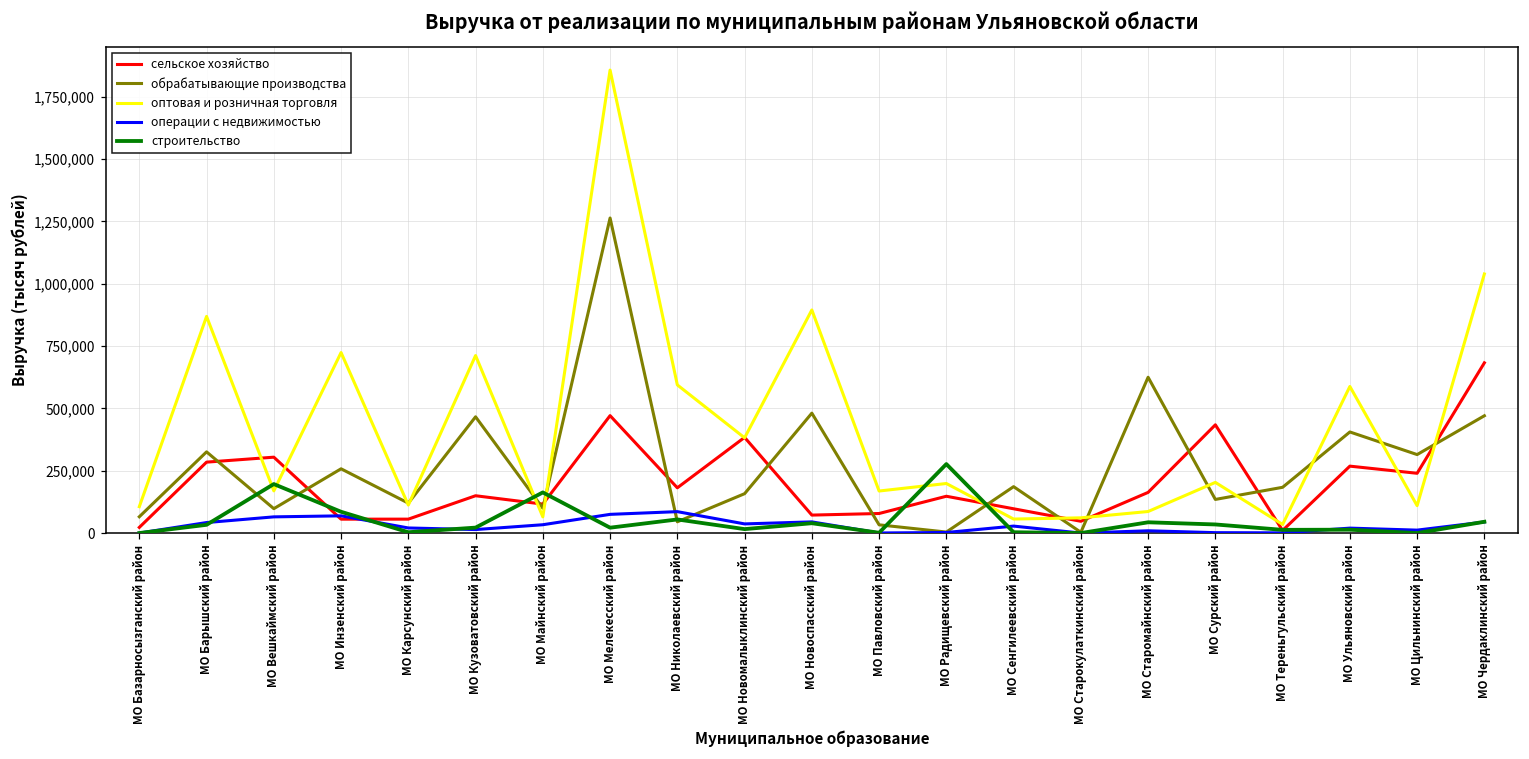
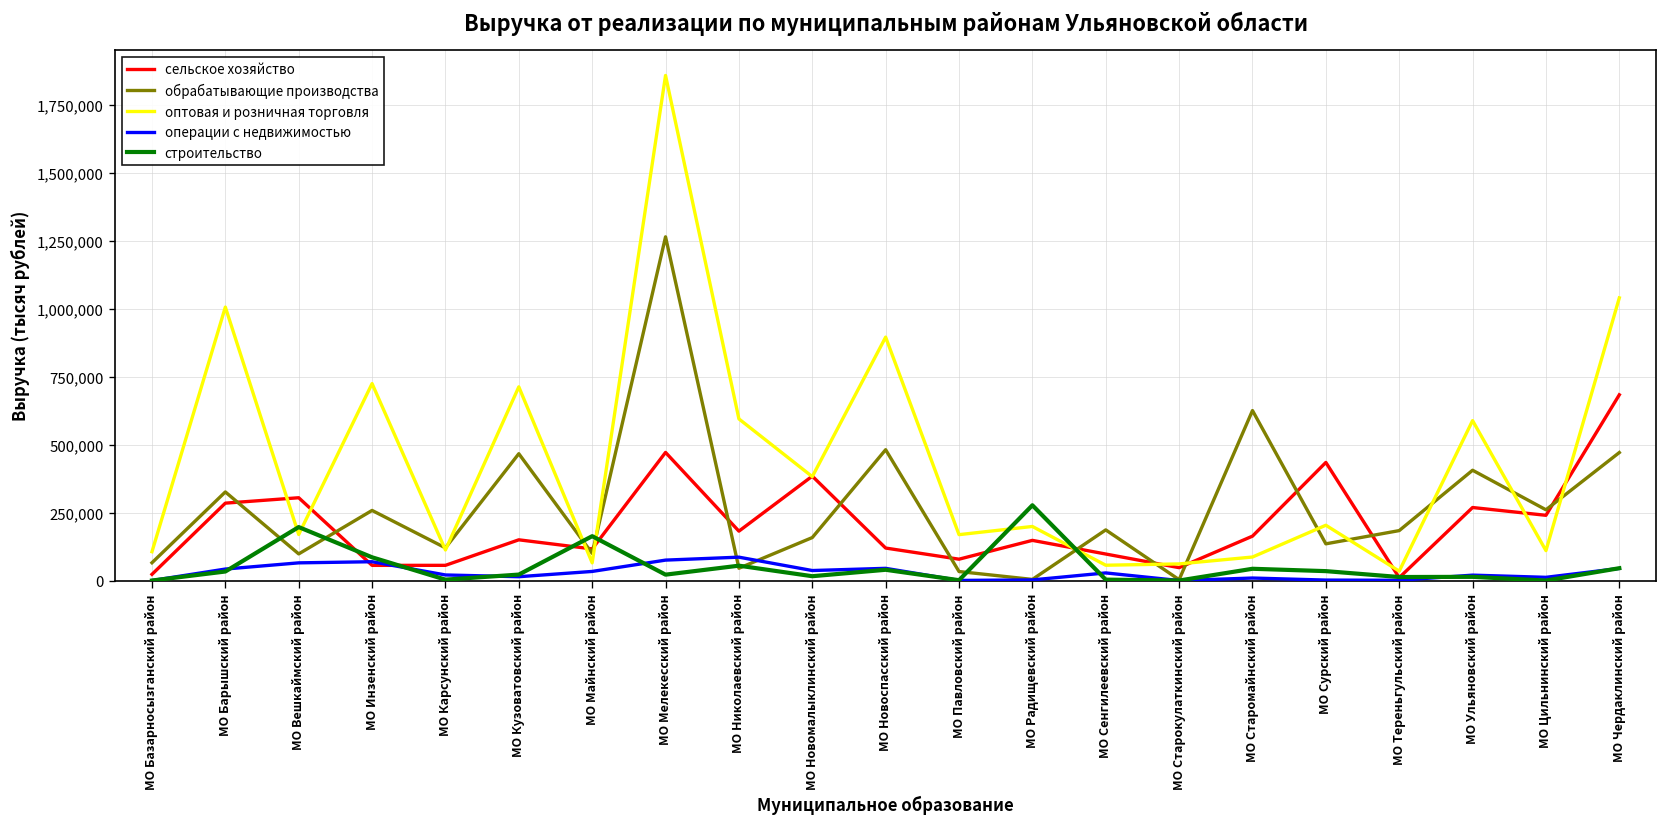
оптовая и розничная торговля, МО Барышский район: 870,000 -> 1,010,000
сельское хозяйство, МО Новоспасский район: 70,000 -> 120,000
обрабатывающие производства, МО Цильнинский район: 310,000 -> 260,000
